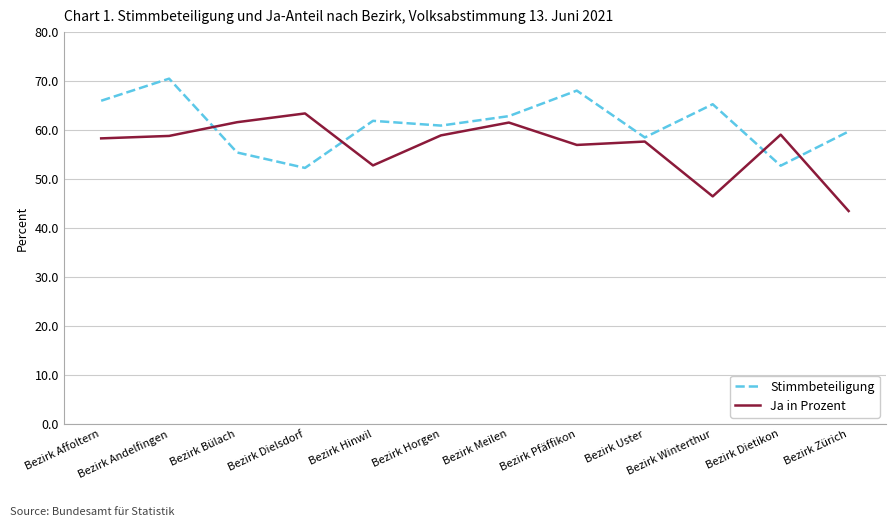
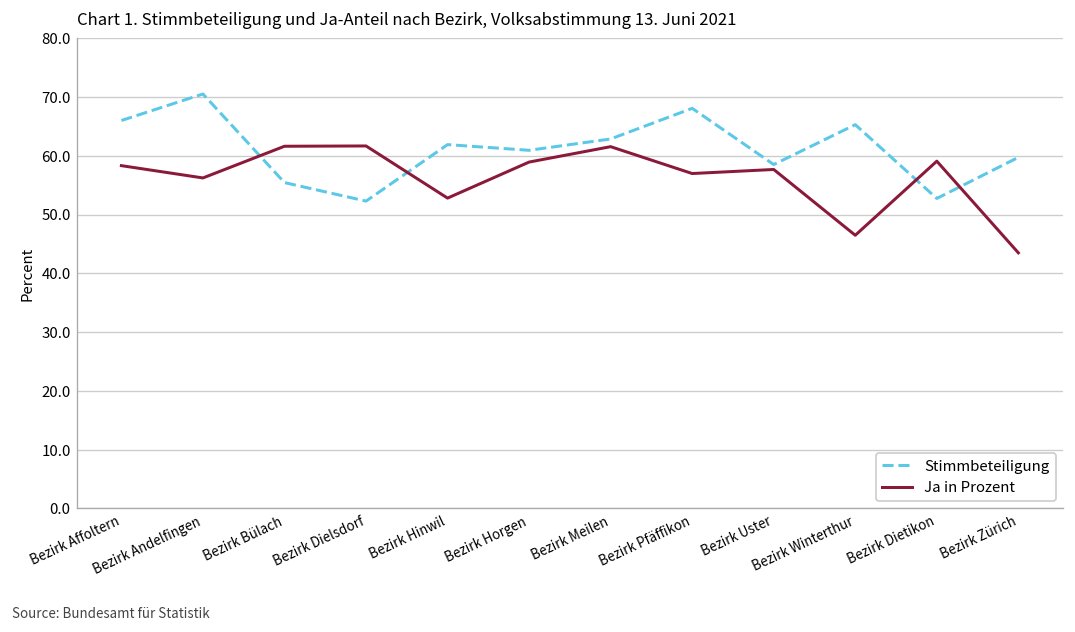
Ja in Prozent, Bezirk Andelfingen: 59 -> 56
Ja in Prozent, Bezirk Dielsdorf: 63 -> 62
